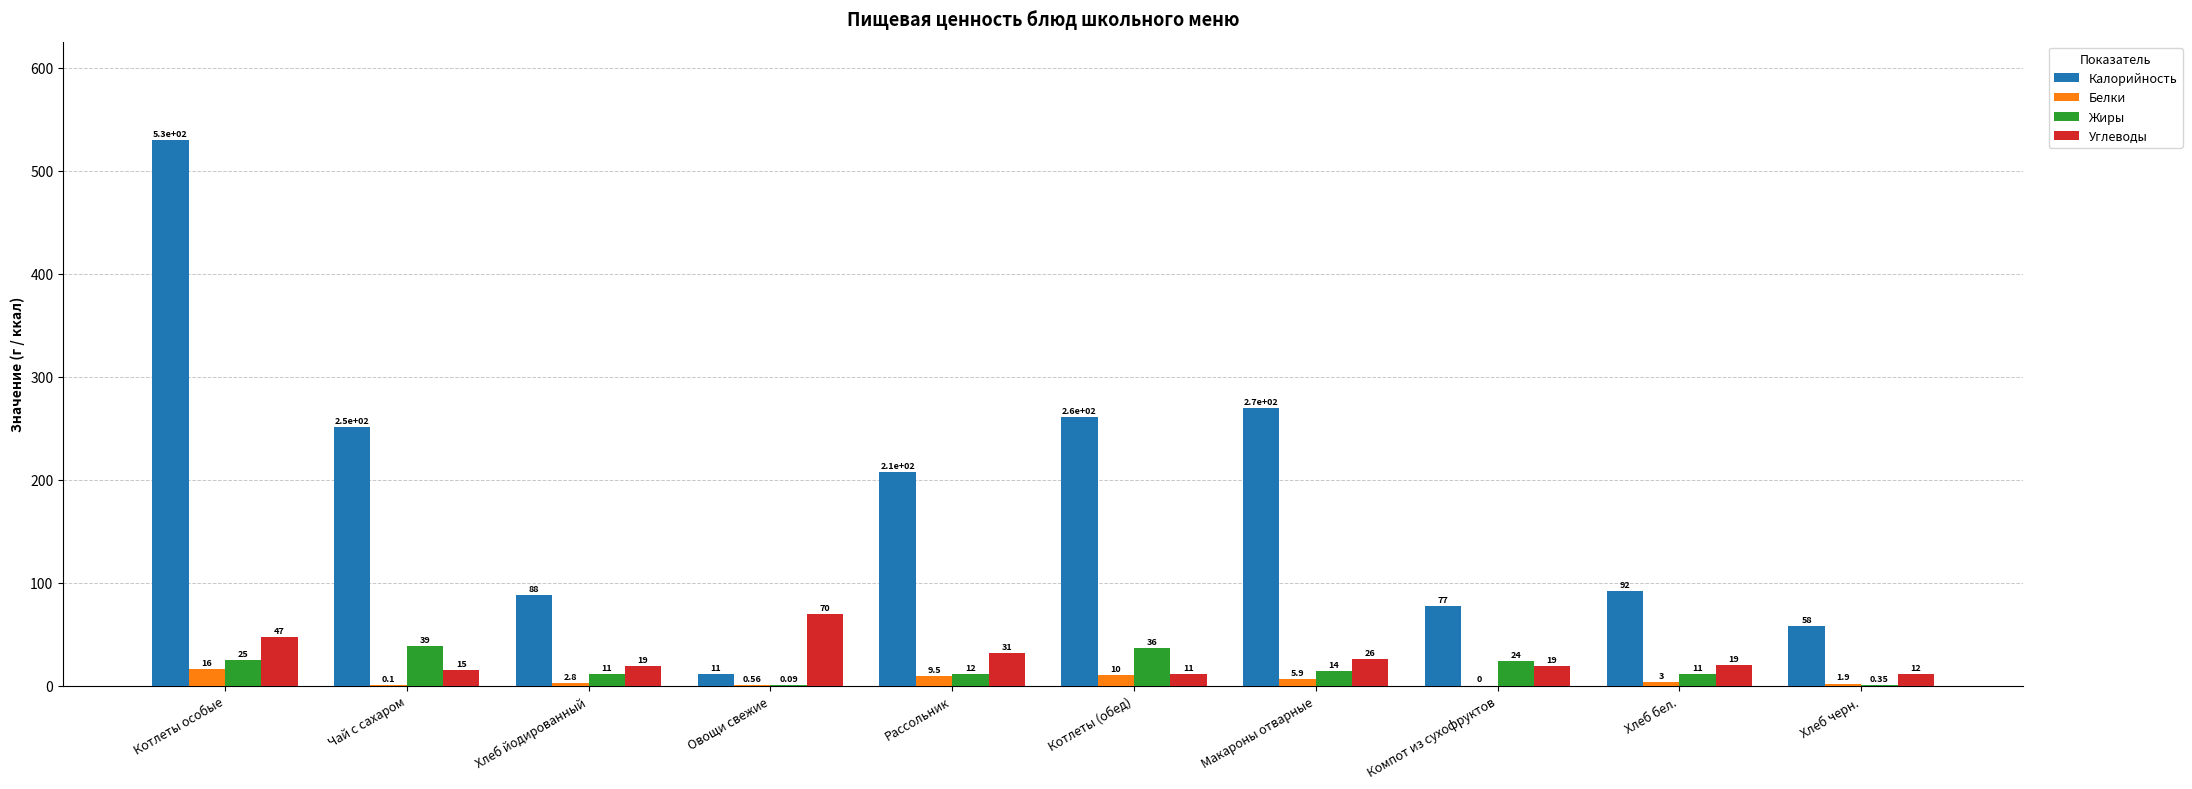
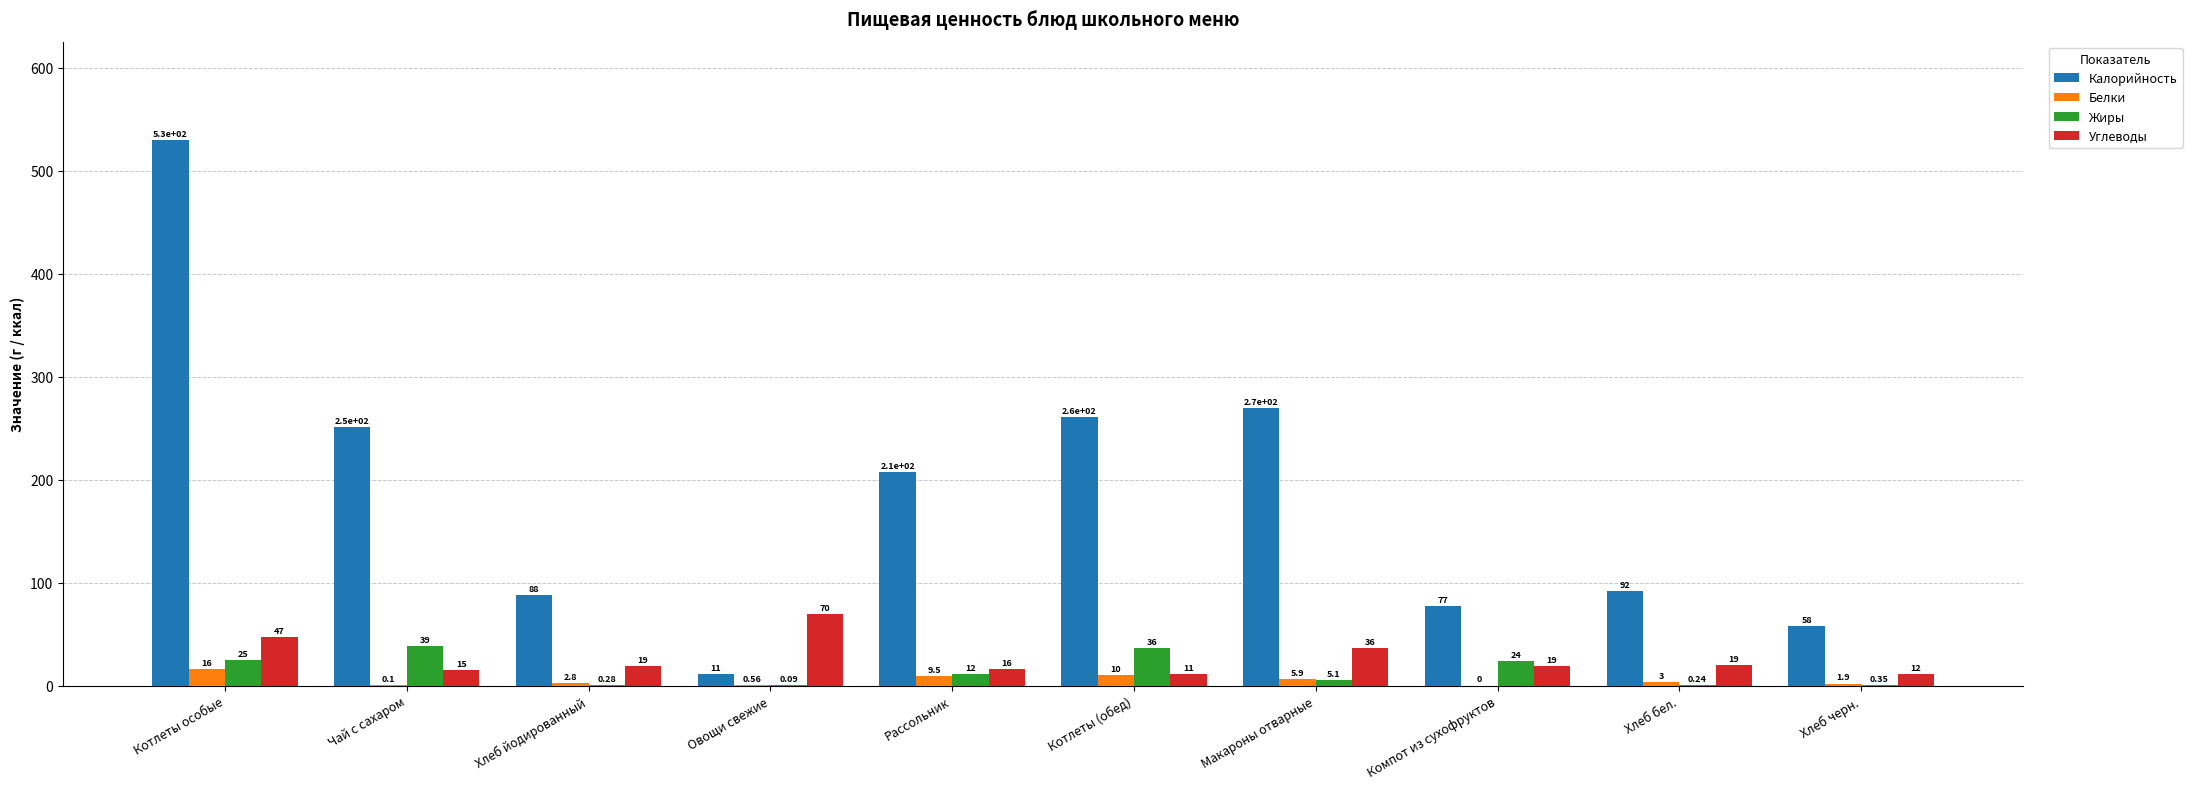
Жиры, Хлеб йодированный: 11 -> 0.28
Углеводы, Рассольник: 31 -> 16
Жиры, Макароны отварные: 14 -> 5.1
Углеводы, Макароны отварные: 26 -> 36
Жиры, Хлеб бел.: 11 -> 0.24
